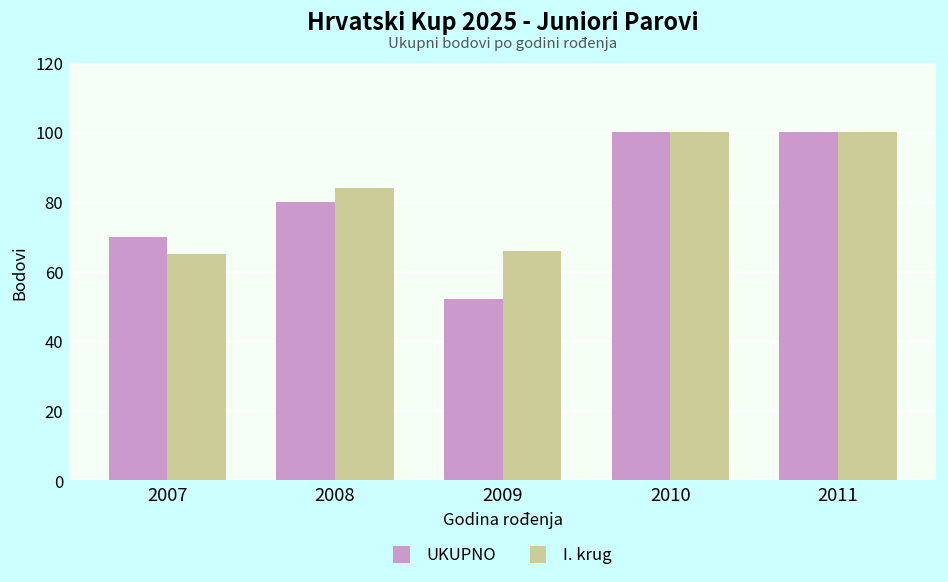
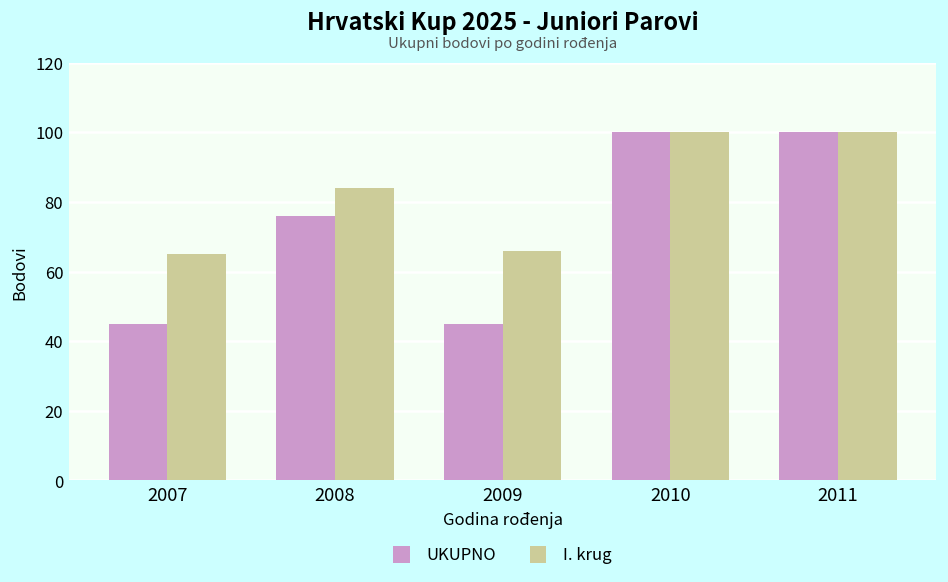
UKUPNO, 2007: 70 -> 45
UKUPNO, 2008: 80 -> 76
UKUPNO, 2009: 52 -> 45
